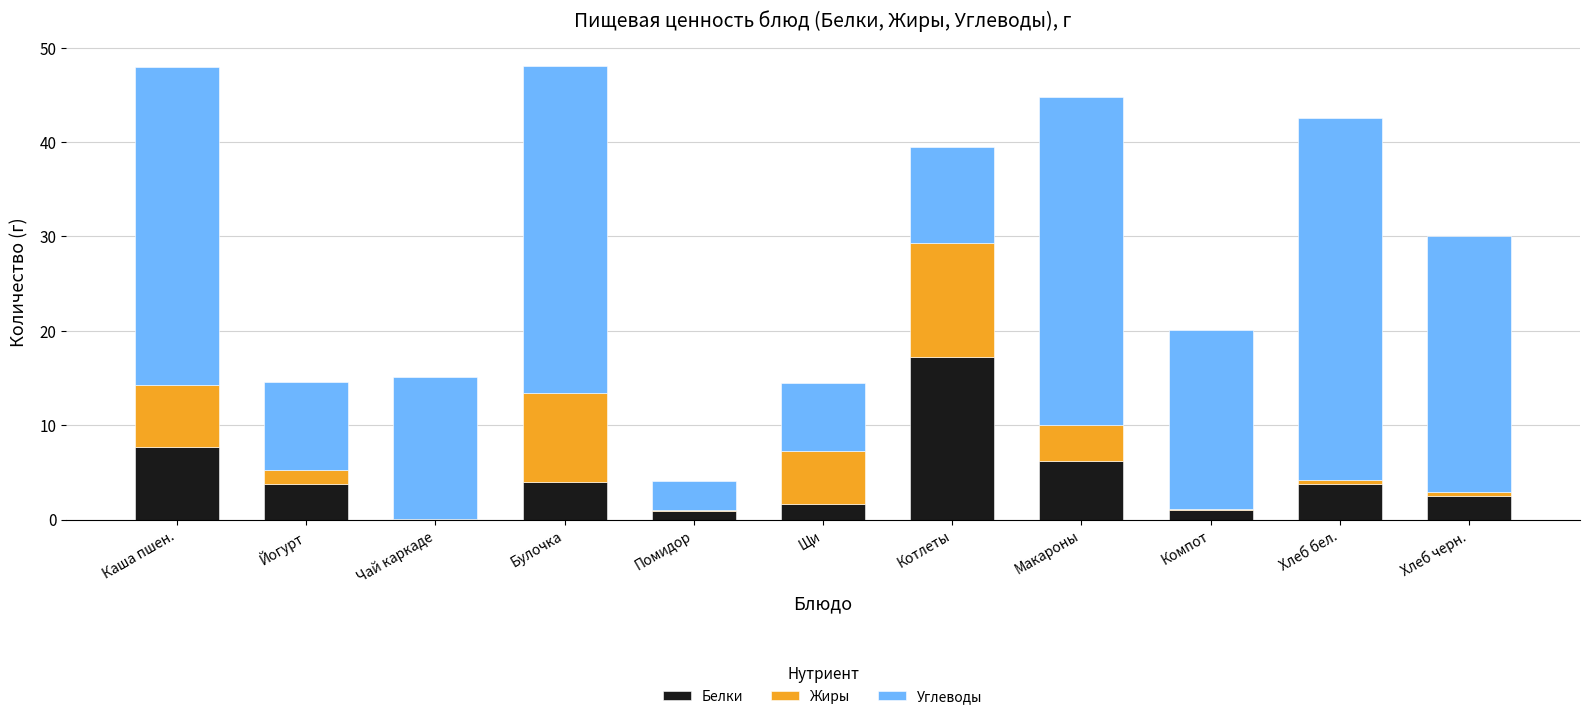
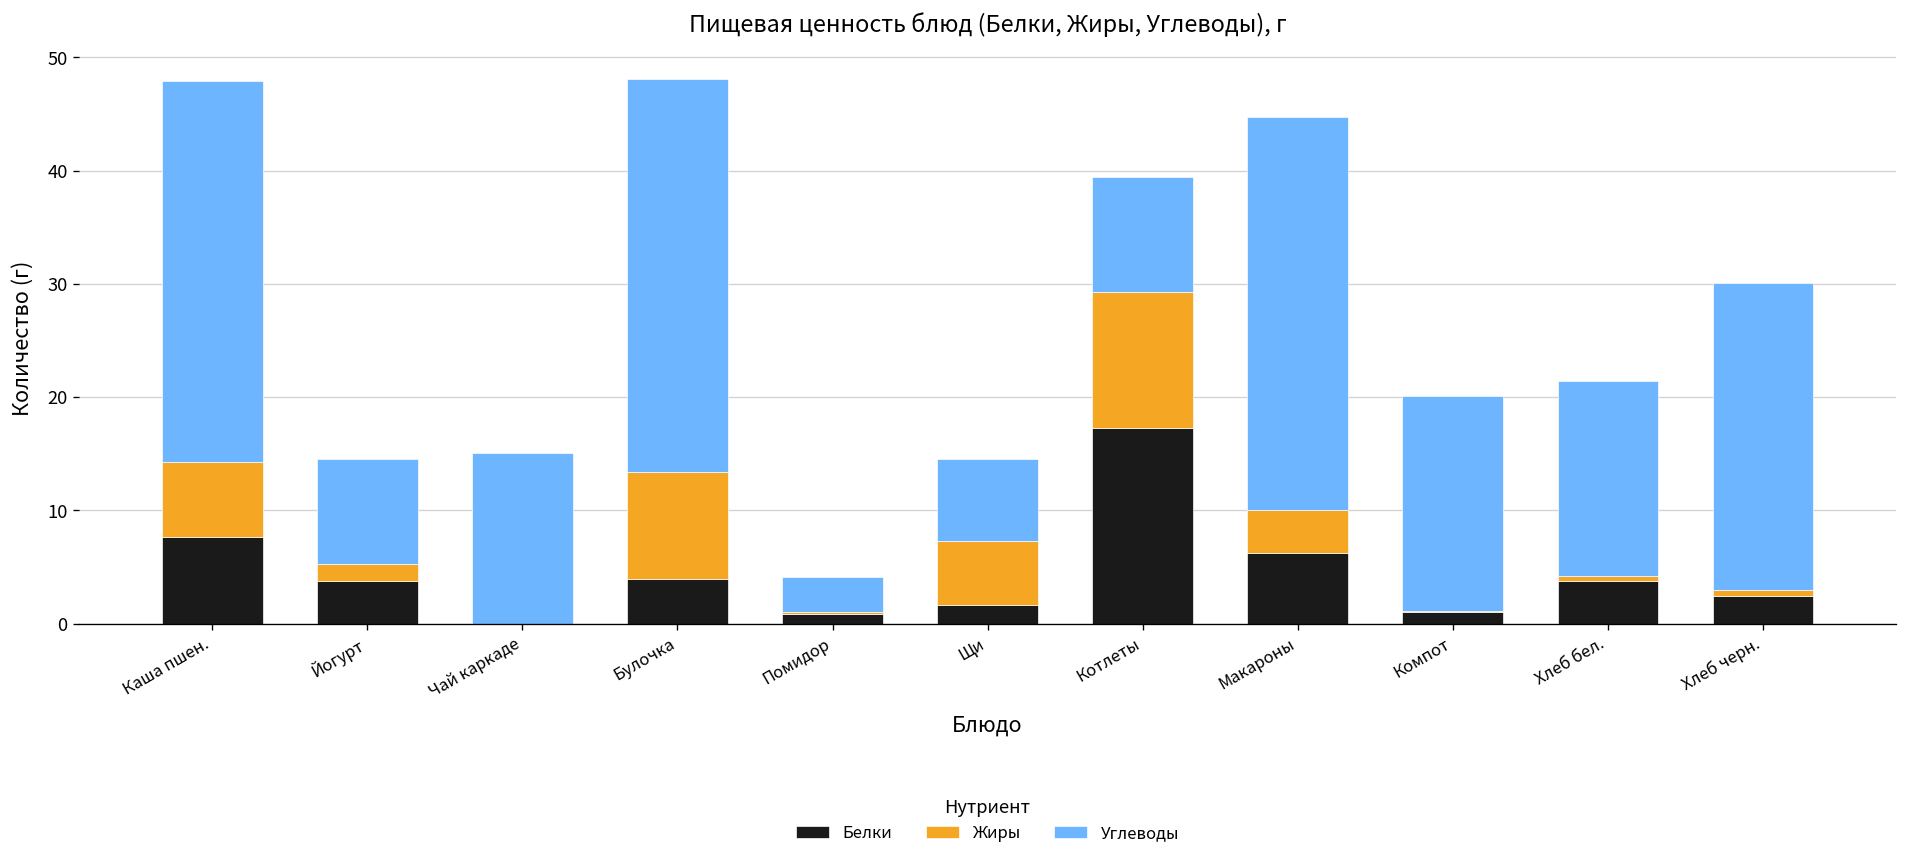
Углеводы, Хлеб бел.: 38 -> 17
